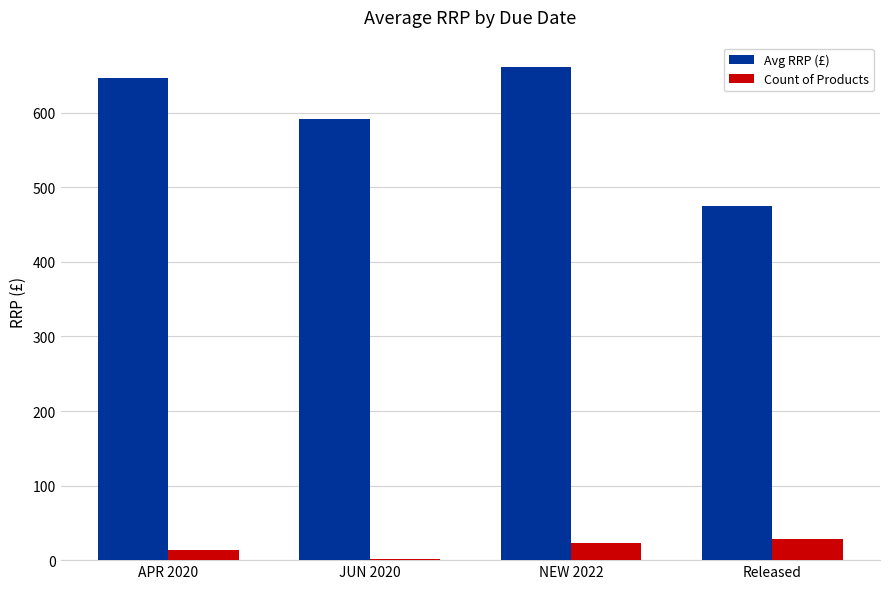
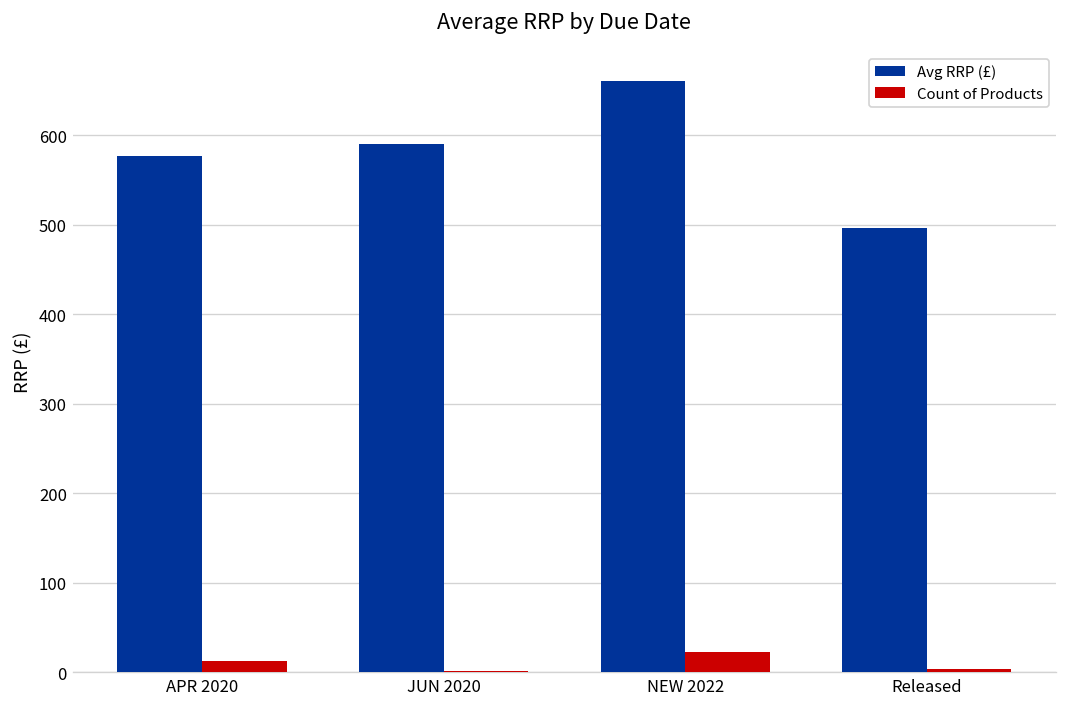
Avg RRP (£), APR 2020: 650 -> 580
Avg RRP (£), Released: 470 -> 500
Count of Products, Released: 30 -> 0
